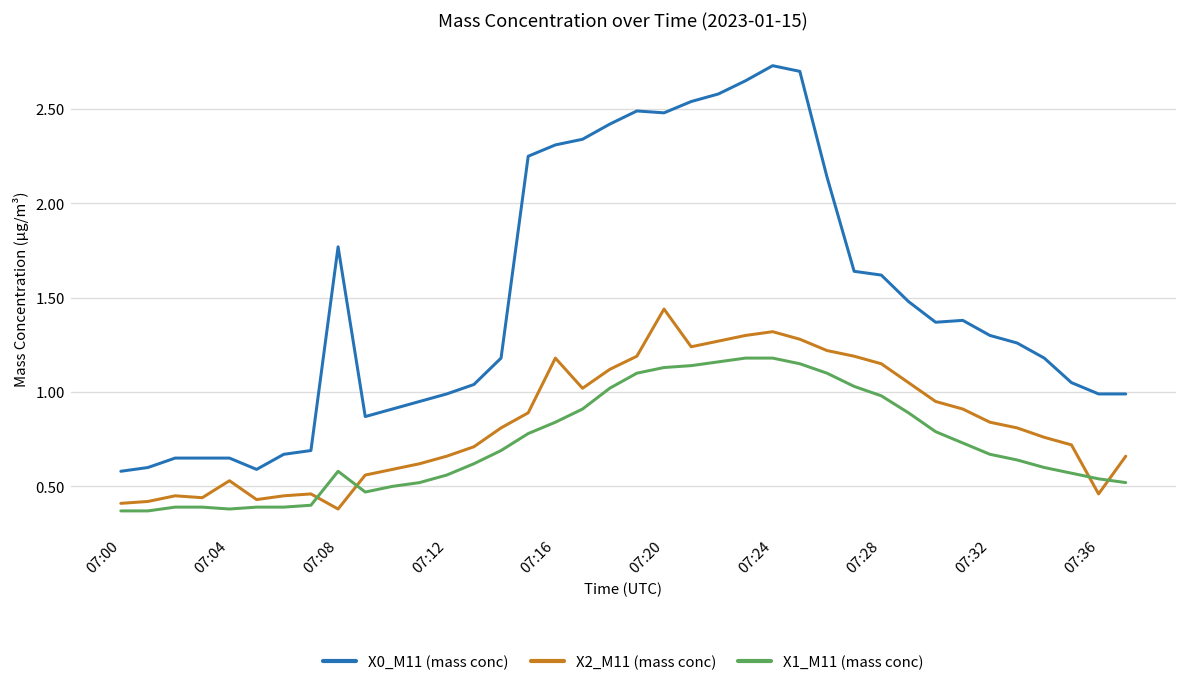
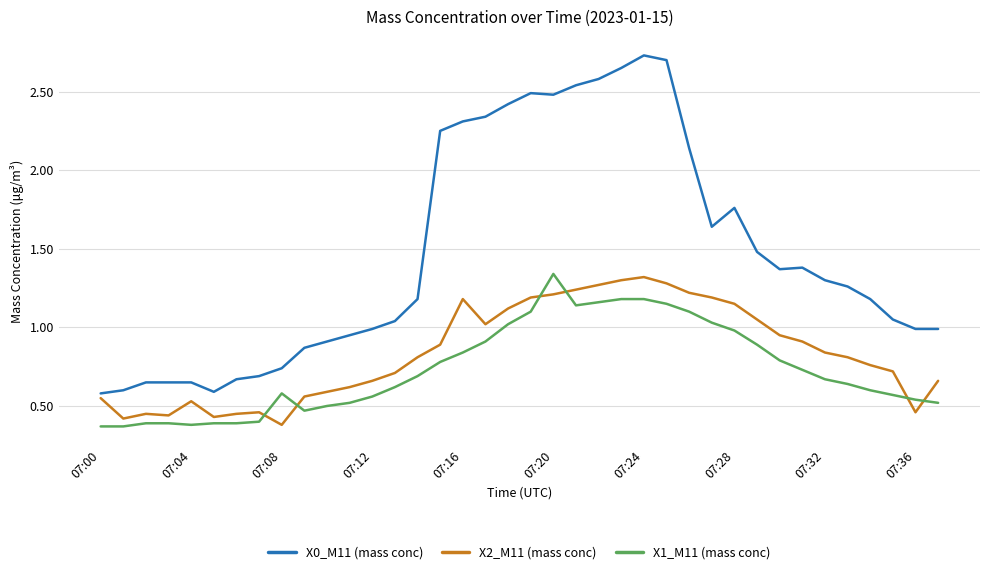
X2_M11 (mass conc), 07:00: 0.41 -> 0.55
X0_M11 (mass conc), 07:08: 1.77 -> 0.74
X2_M11 (mass conc), 07:20: 1.44 -> 1.21
X1_M11 (mass conc), 07:20: 1.13 -> 1.34
X0_M11 (mass conc), 07:28: 1.62 -> 1.76
